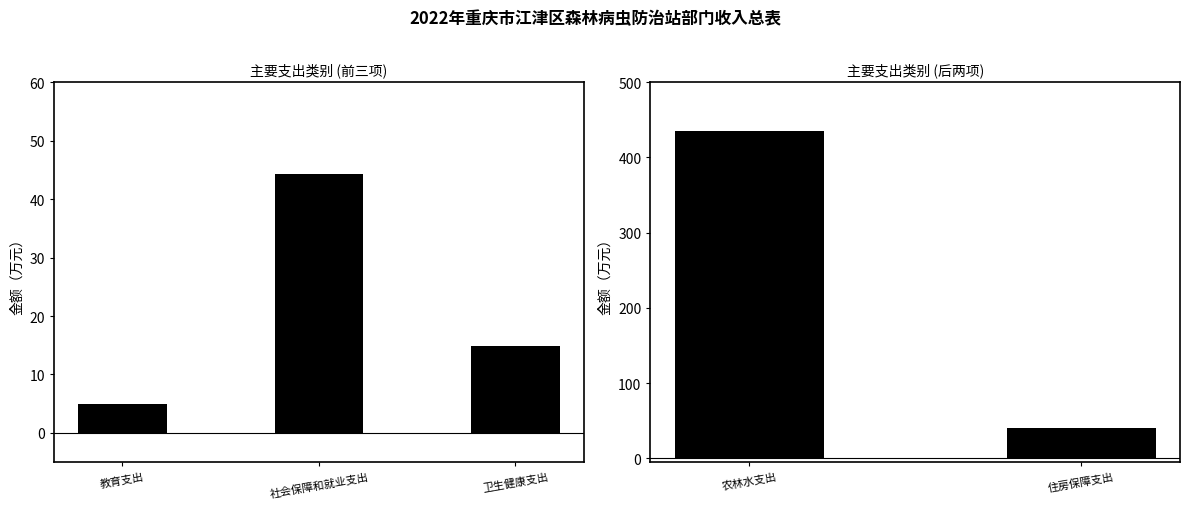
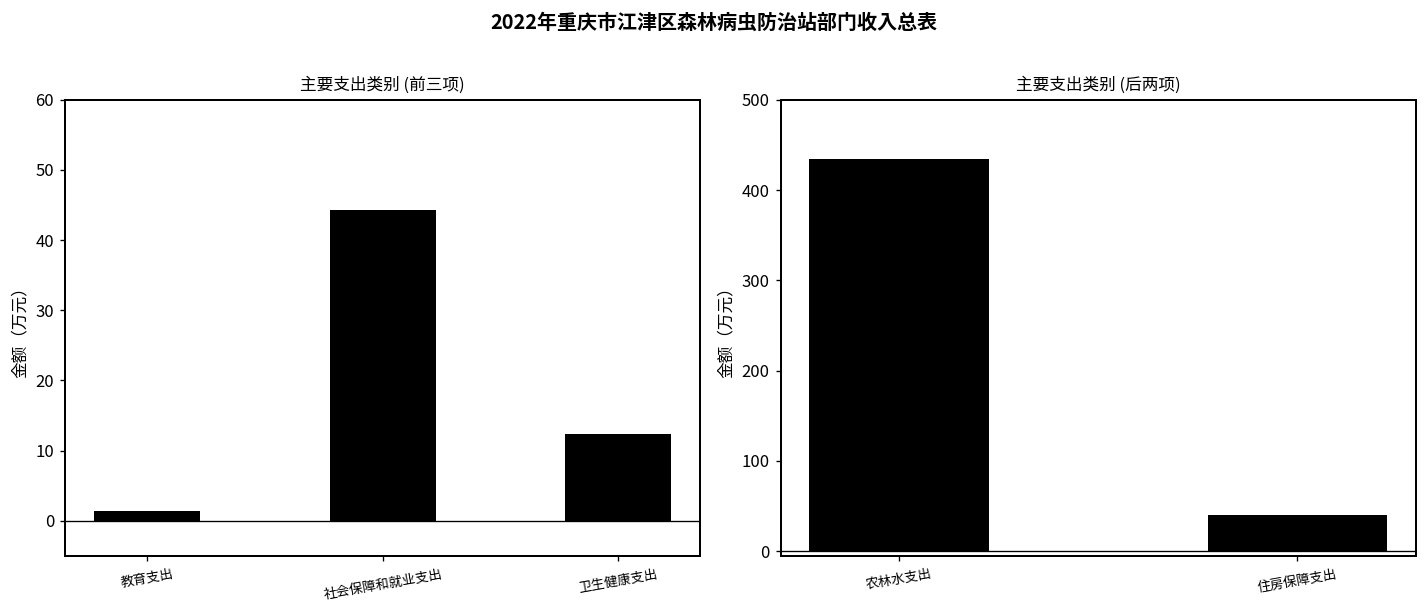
主要支出类别 (前三项), 教育支出: 5 -> 1
主要支出类别 (前三项), 卫生健康支出: 15 -> 12
